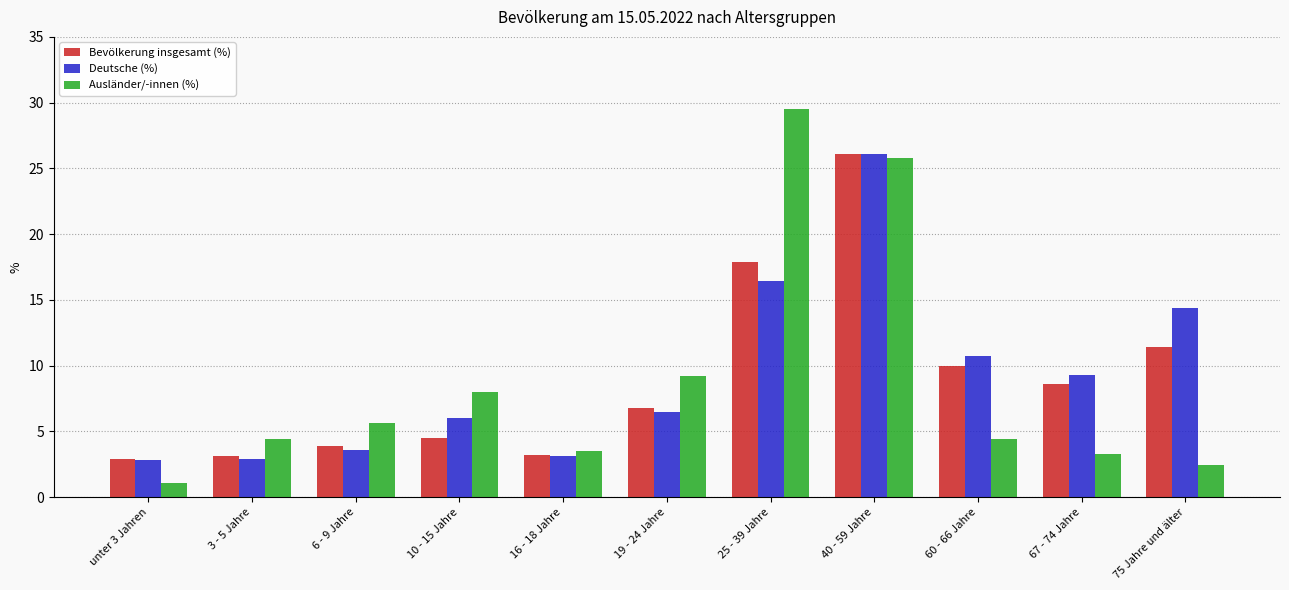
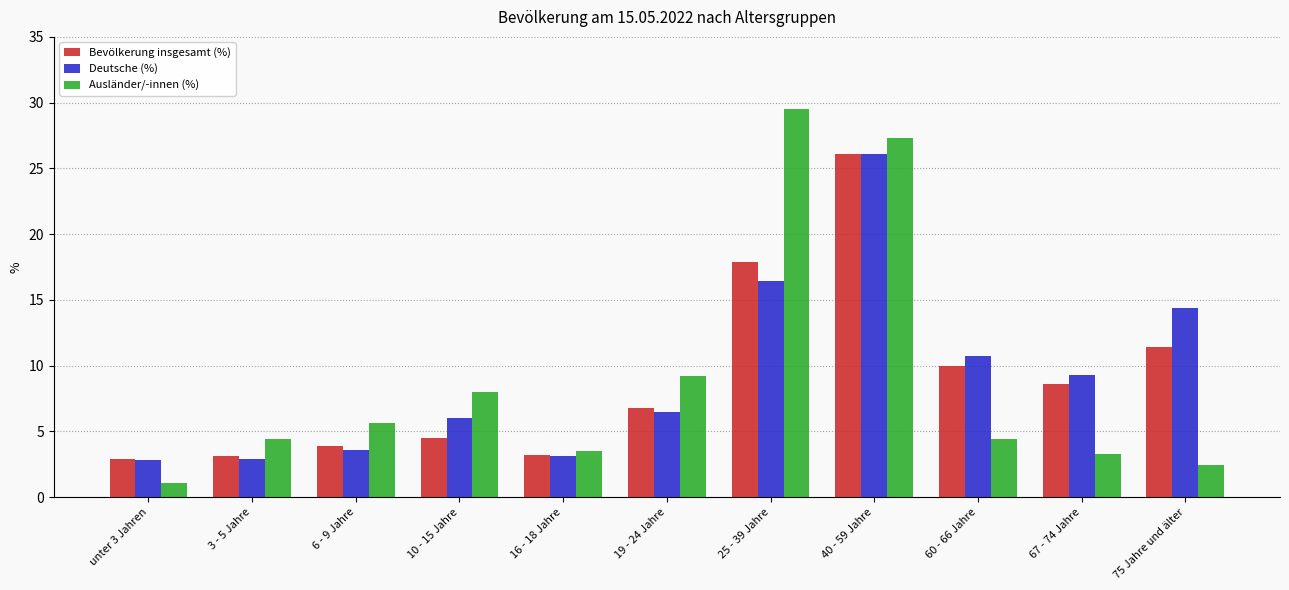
Ausländer/-innen (%), 40 - 59 Jahre: 25.8 -> 27.3
